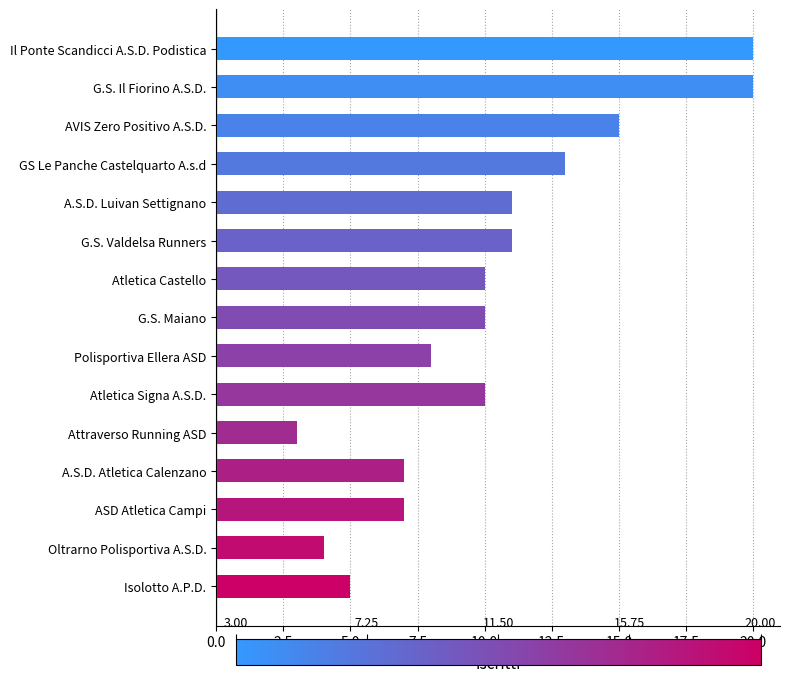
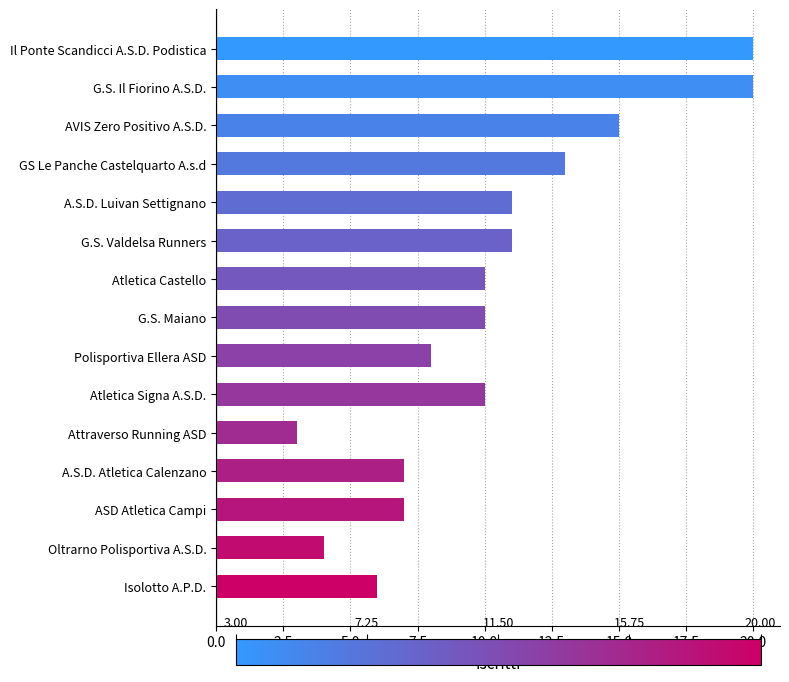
Isolotto A.P.D.: 5 -> 6
